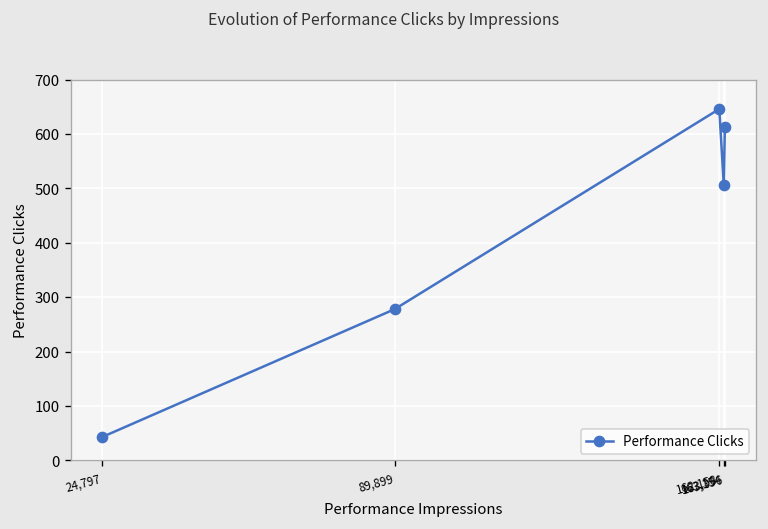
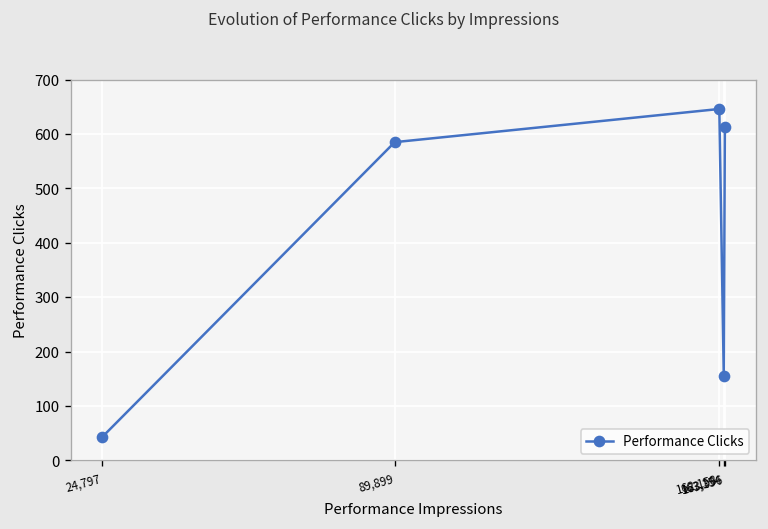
89,899: 280 -> 590
163,154: 510 -> 160
